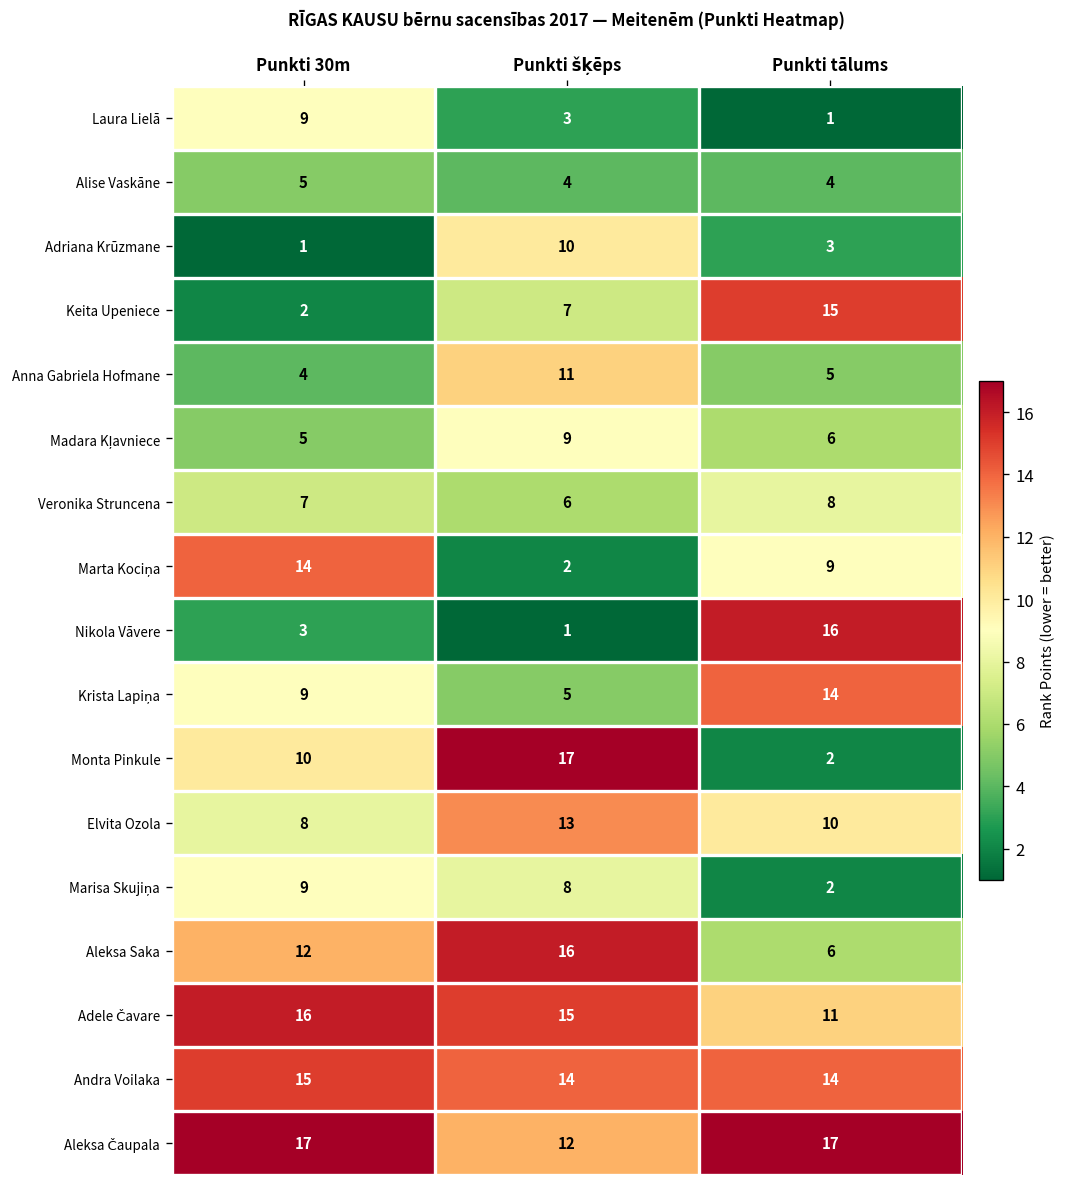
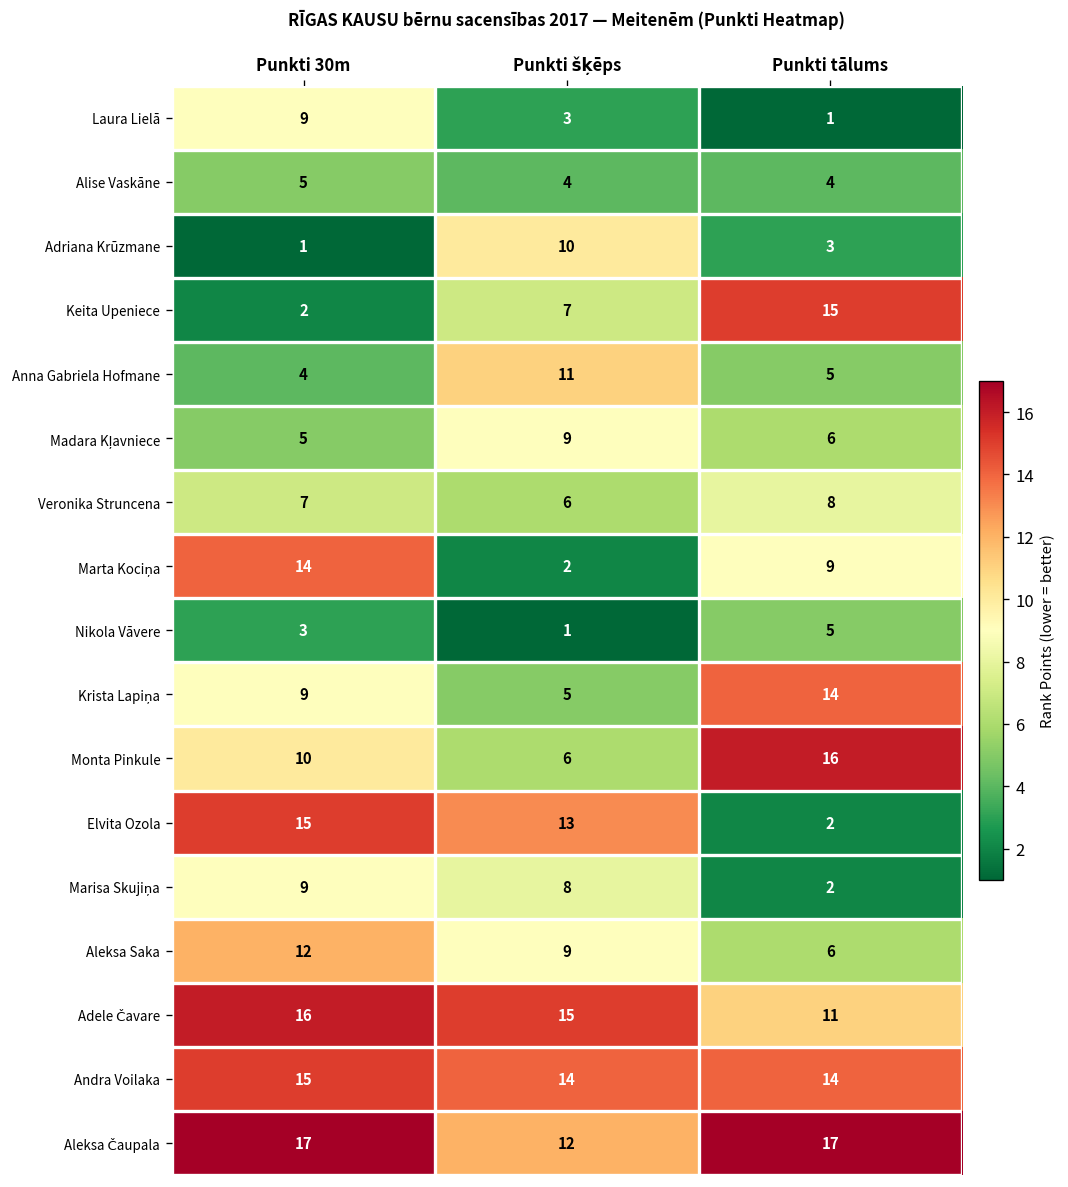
Nikola Vāvere, Punkti tālums: 16 -> 5
Monta Pinkule, Punkti šķēps: 17 -> 6
Monta Pinkule, Punkti tālums: 2 -> 16
Elvita Ozola, Punkti 30m: 8 -> 15
Elvita Ozola, Punkti tālums: 10 -> 2
Aleksa Saka, Punkti šķēps: 16 -> 9
